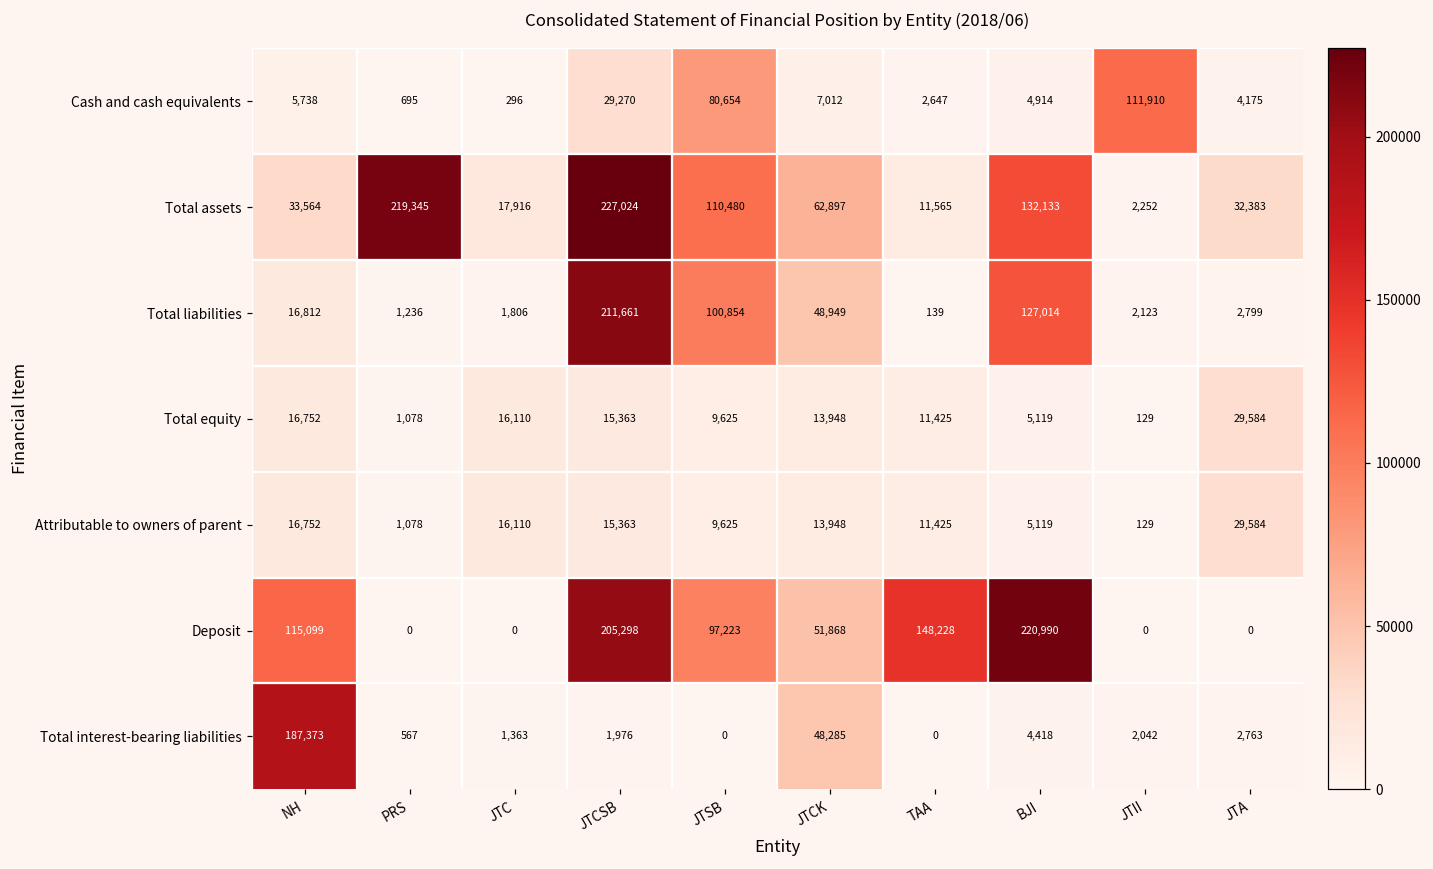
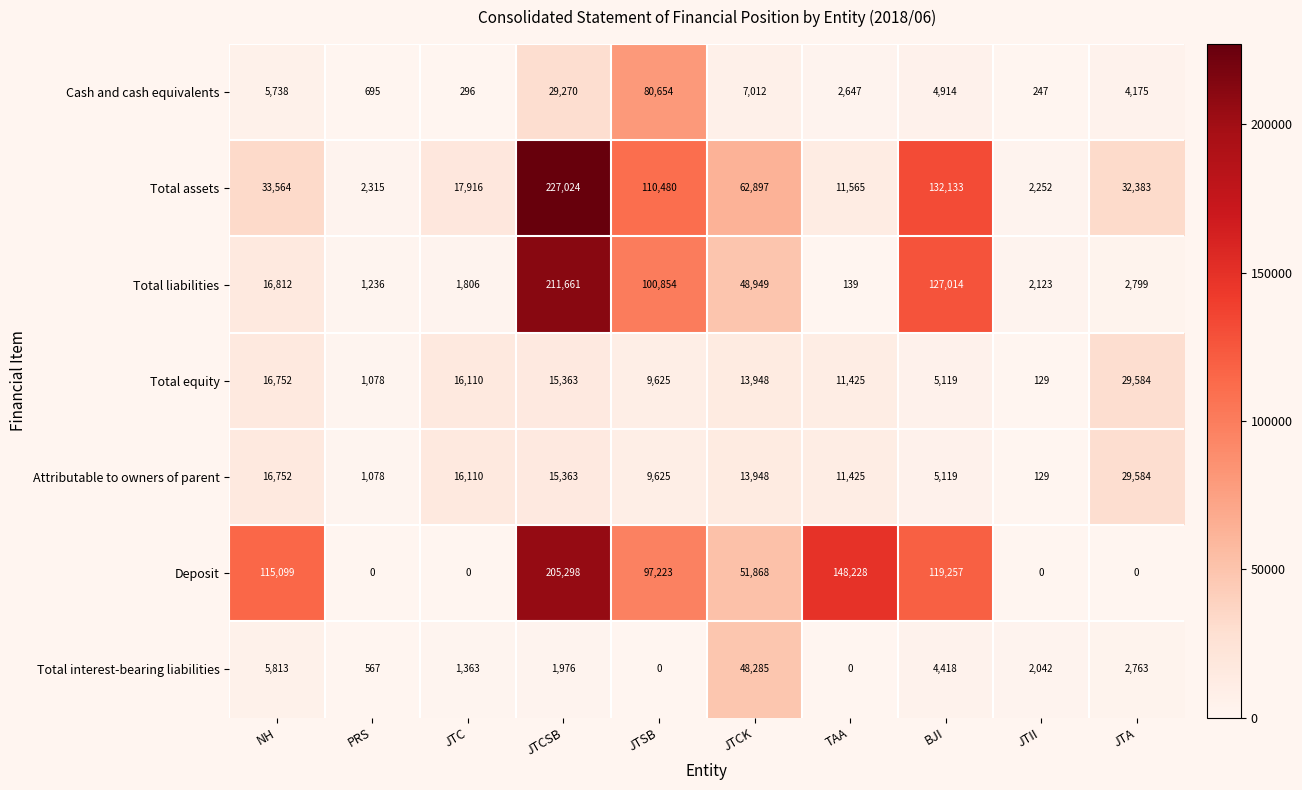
Cash and cash equivalents, JTII: 111,910 -> 247
Total assets, PRS: 219,345 -> 2,315
Deposit, BJI: 220,990 -> 119,257
Total interest-bearing liabilities, NH: 187,373 -> 5,813
